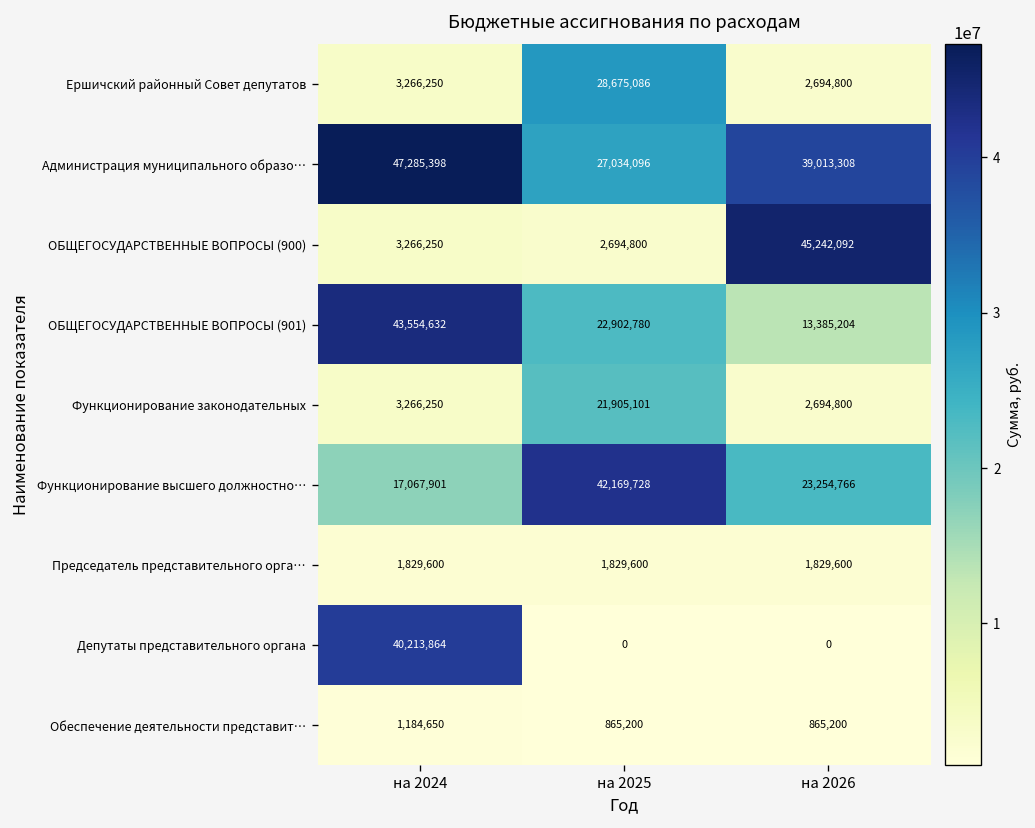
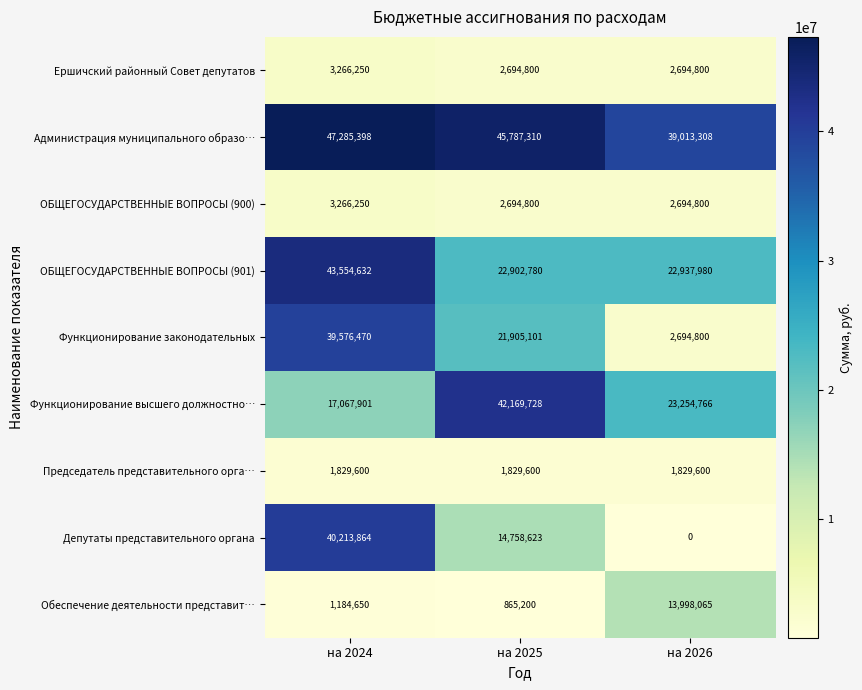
Ершичский районный Совет депутатов, на 2025: 28,675,086 -> 2,694,800
Администрация муниципального образо…, на 2025: 27,034,096 -> 45,787,310
ОБЩЕГОСУДАРСТВЕННЫЕ ВОПРОСЫ (900), на 2026: 45,242,092 -> 2,694,800
ОБЩЕГОСУДАРСТВЕННЫЕ ВОПРОСЫ (901), на 2026: 13,385,204 -> 22,937,980
Функционирование законодательных, на 2024: 3,266,250 -> 39,576,470
Депутаты представительного органа, на 2025: 0 -> 14,758,623
Обеспечение деятельности представит…, на 2026: 865,200 -> 13,998,065
